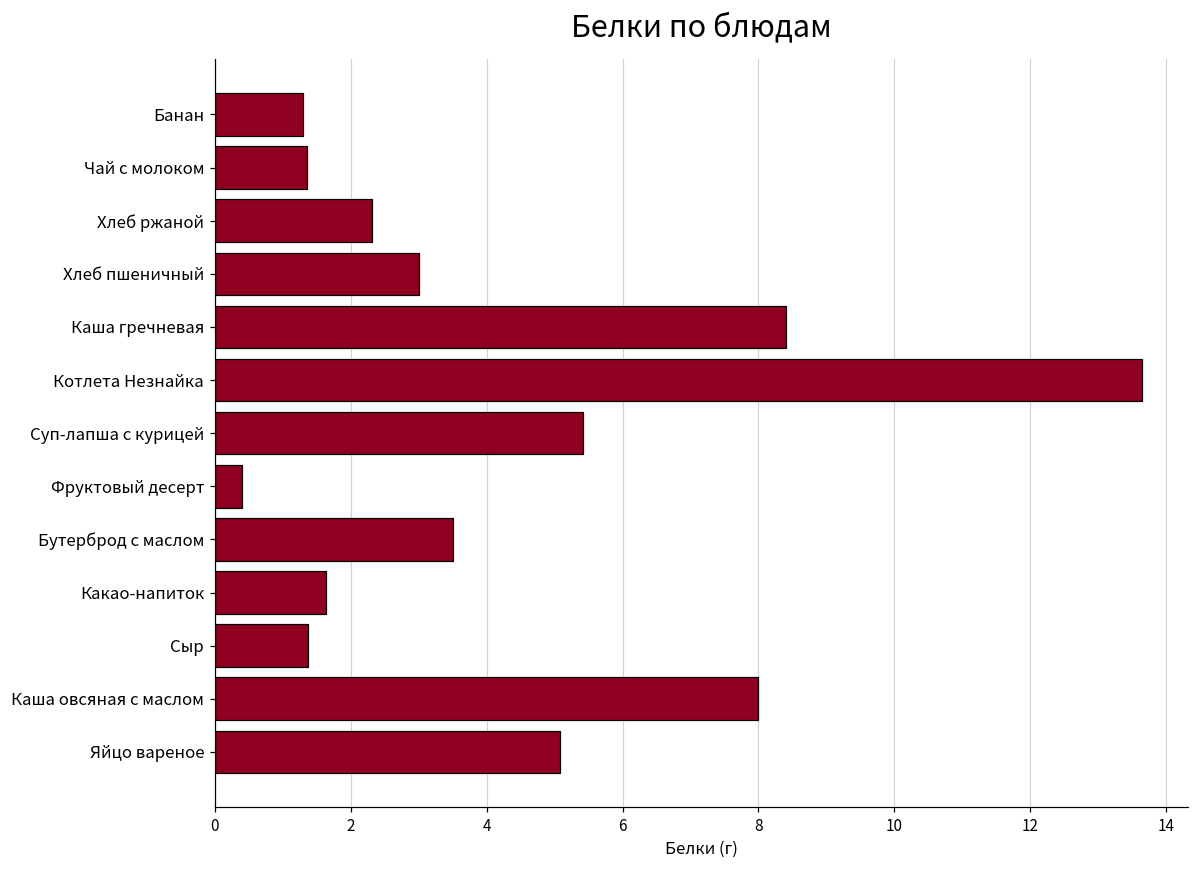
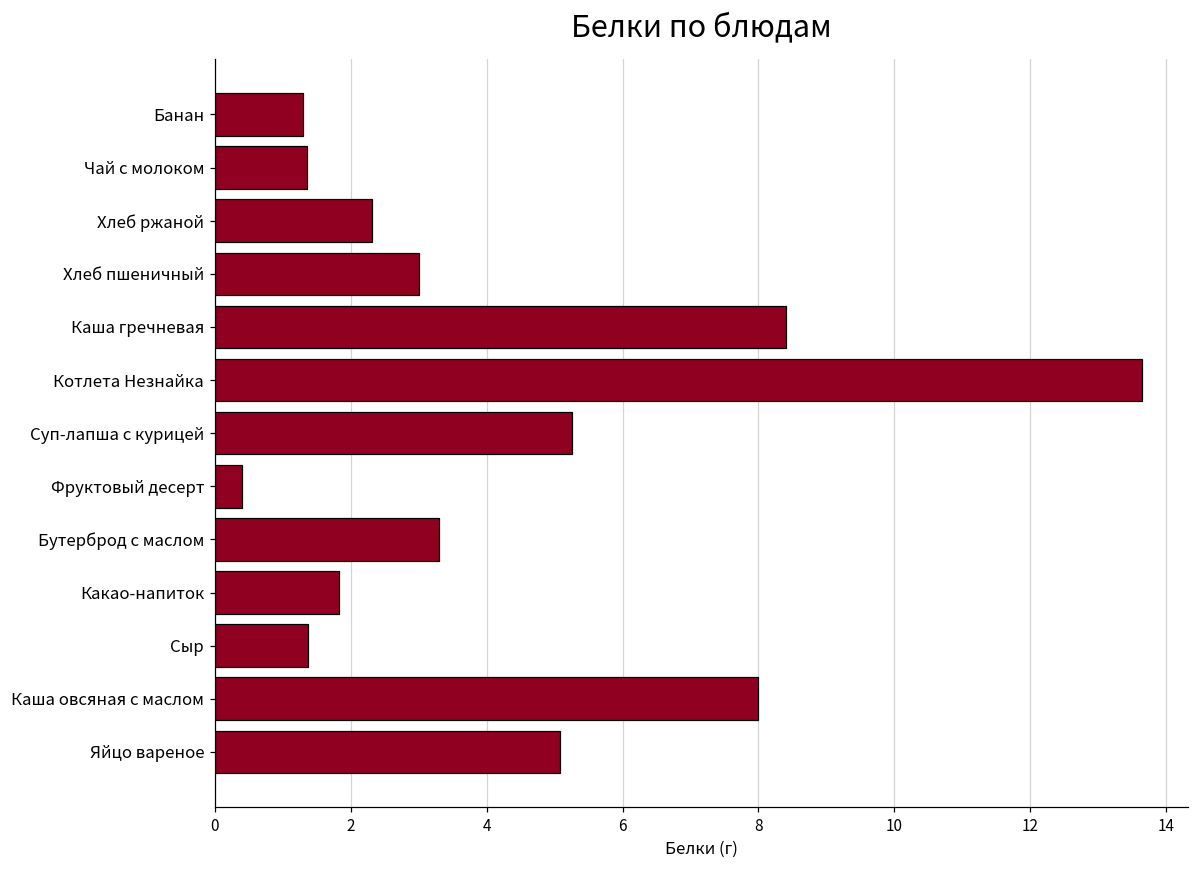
Суп-лапша с курицей: 5.4 -> 5.3
Бутерброд с маслом: 3.5 -> 3.3
Какао-напиток: 1.6 -> 1.8
